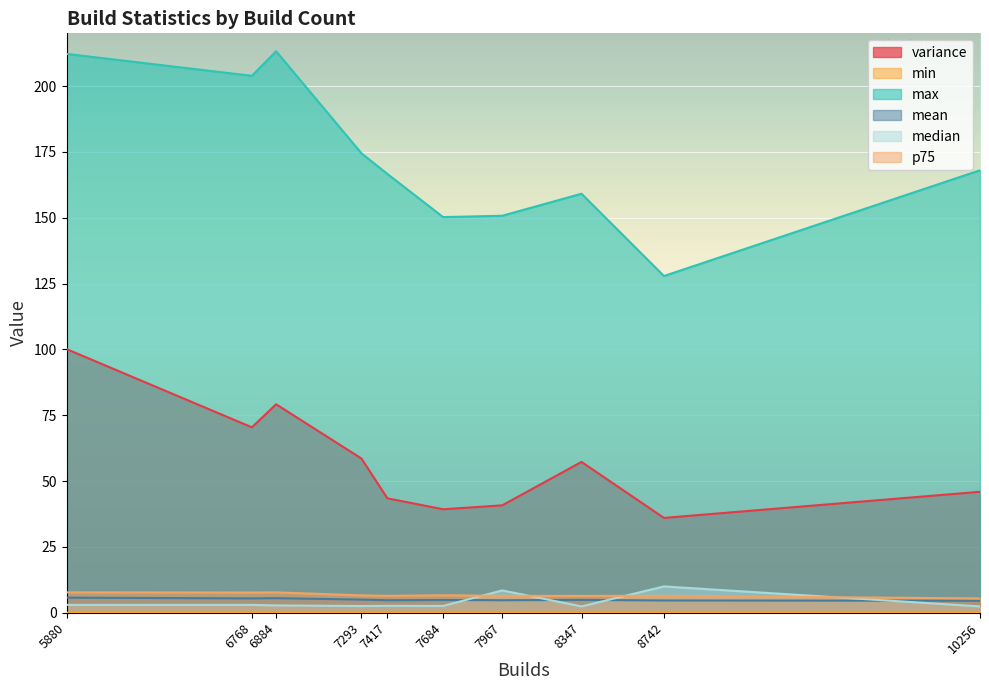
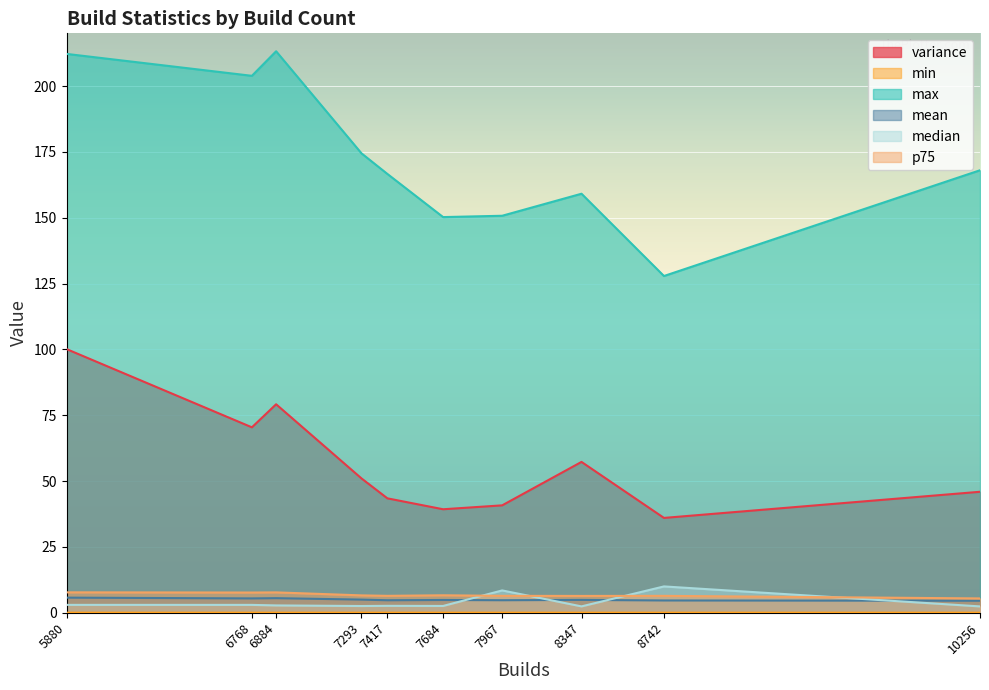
variance, 7293: 59 -> 51
